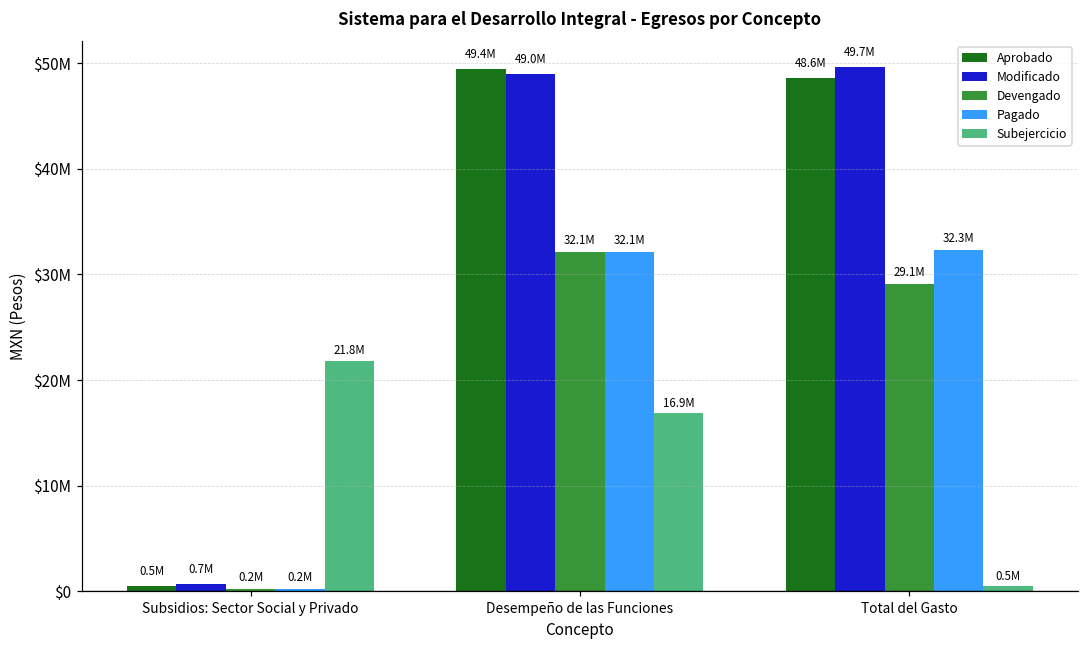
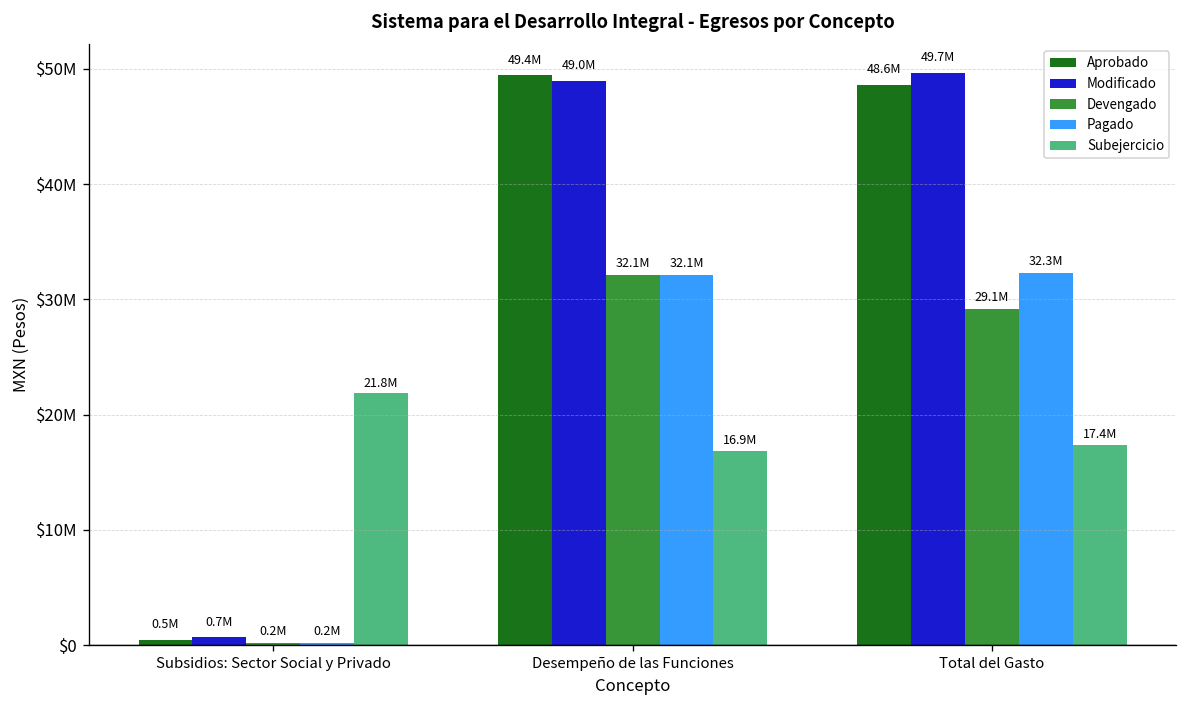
Subejercicio, Total del Gasto: 0.5M -> 17.4M
